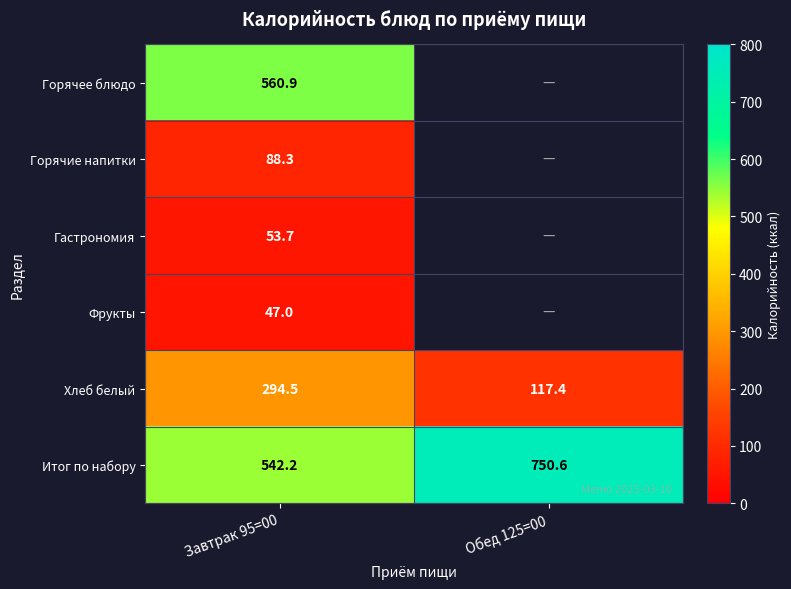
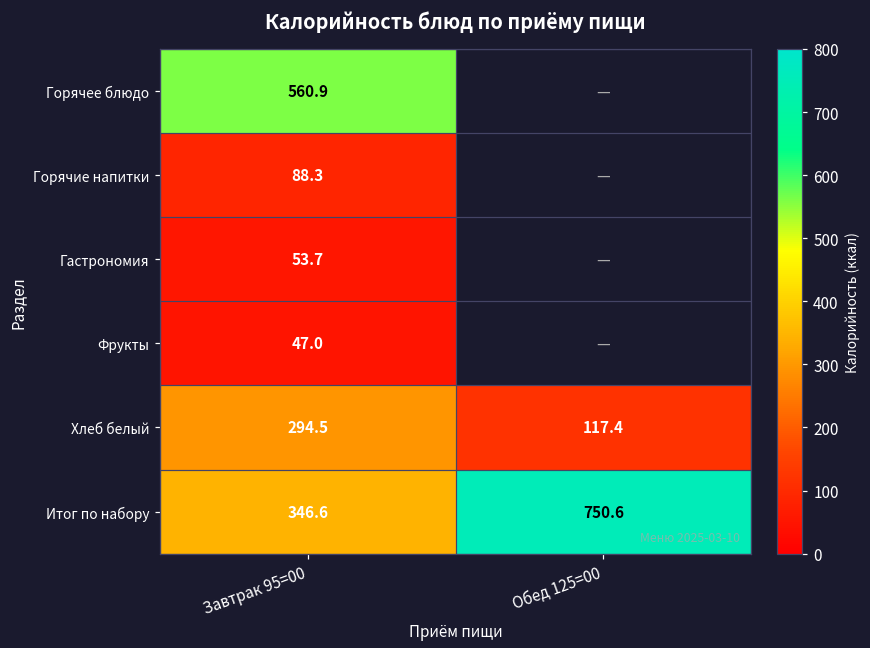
Итог по набору, Завтрак 95=00: 542.2 -> 346.6
